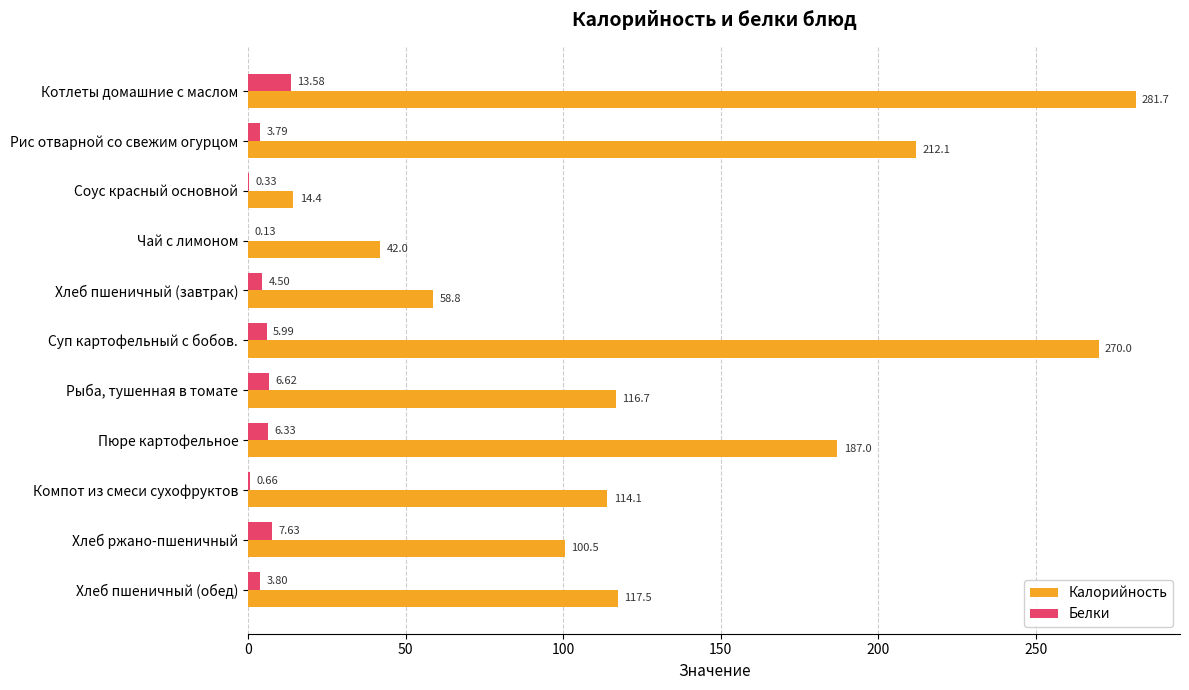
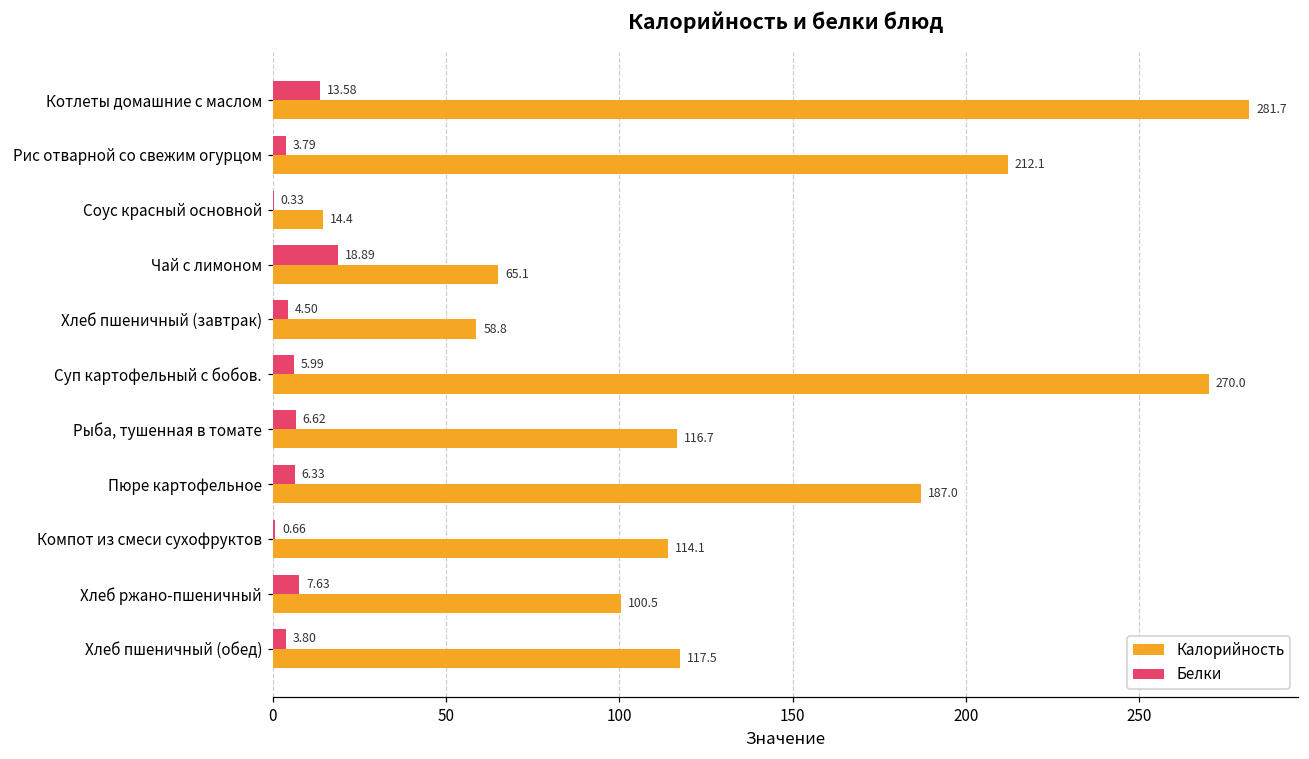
Белки, Чай с лимоном: 0.13 -> 18.89
Калорийность, Чай с лимоном: 42.0 -> 65.1
